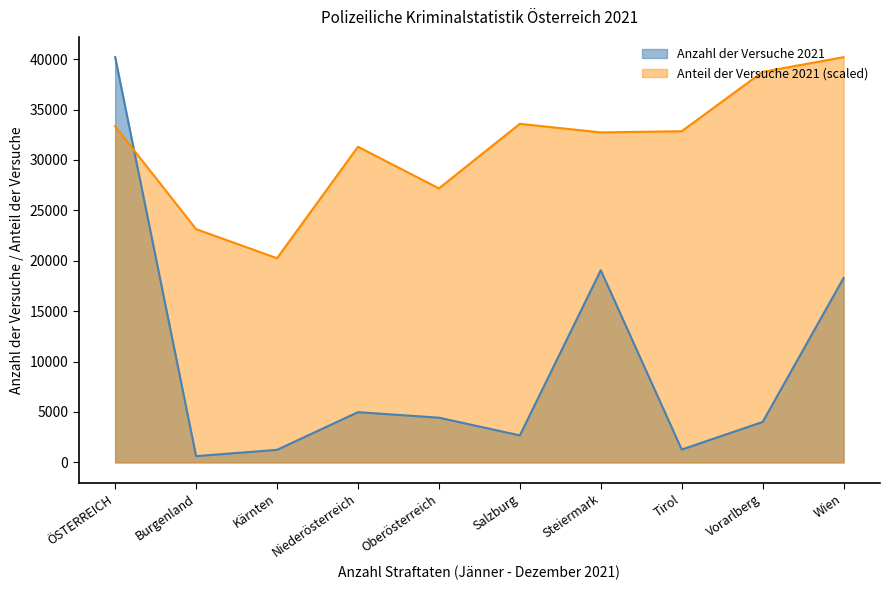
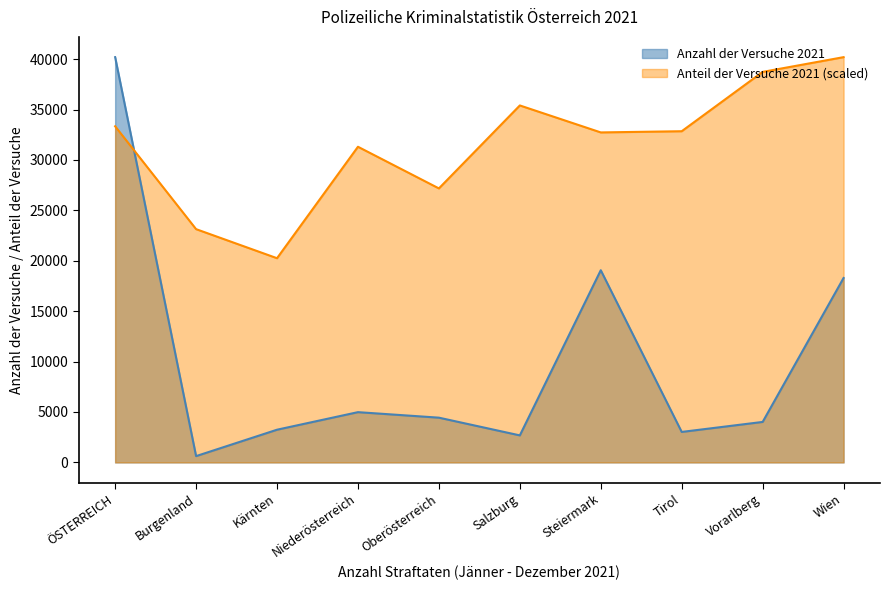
Anzahl der Versuche 2021, Kärnten: 1200 -> 3200
Anteil der Versuche 2021 (scaled), Salzburg: 33600 -> 35400
Anzahl der Versuche 2021, Tirol: 1300 -> 3000
